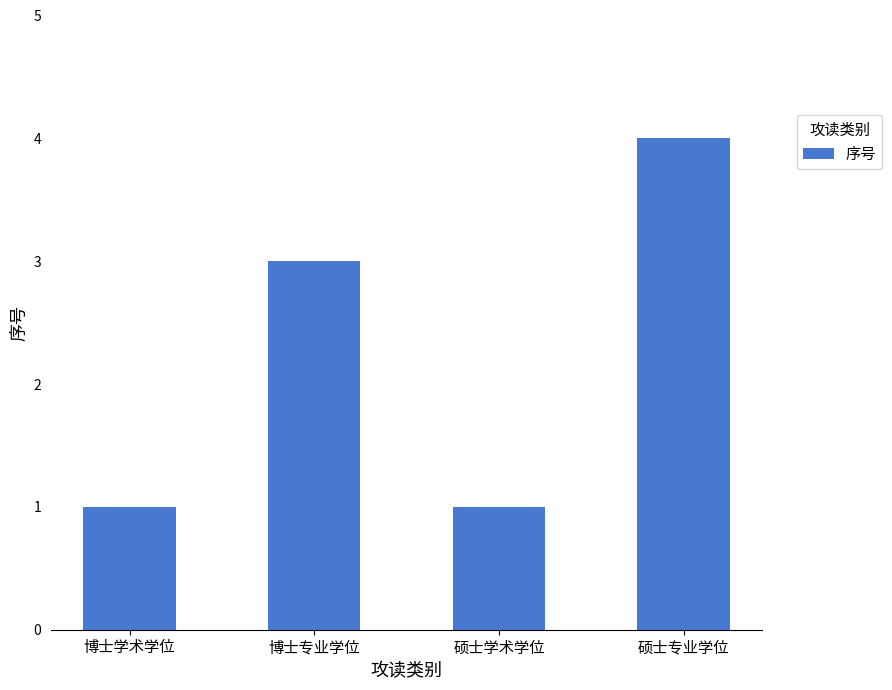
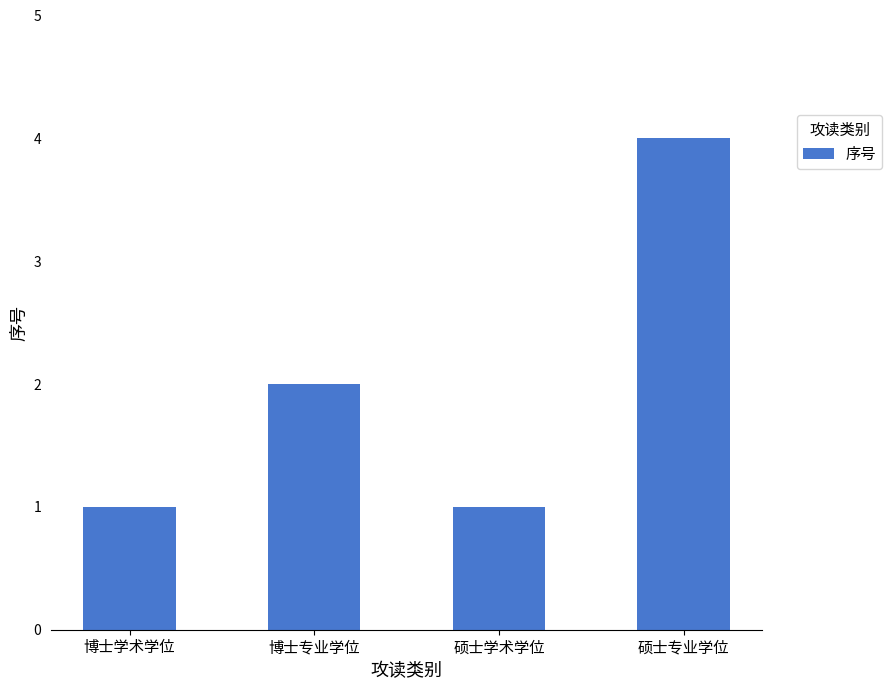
博士专业学位: 3 -> 2
